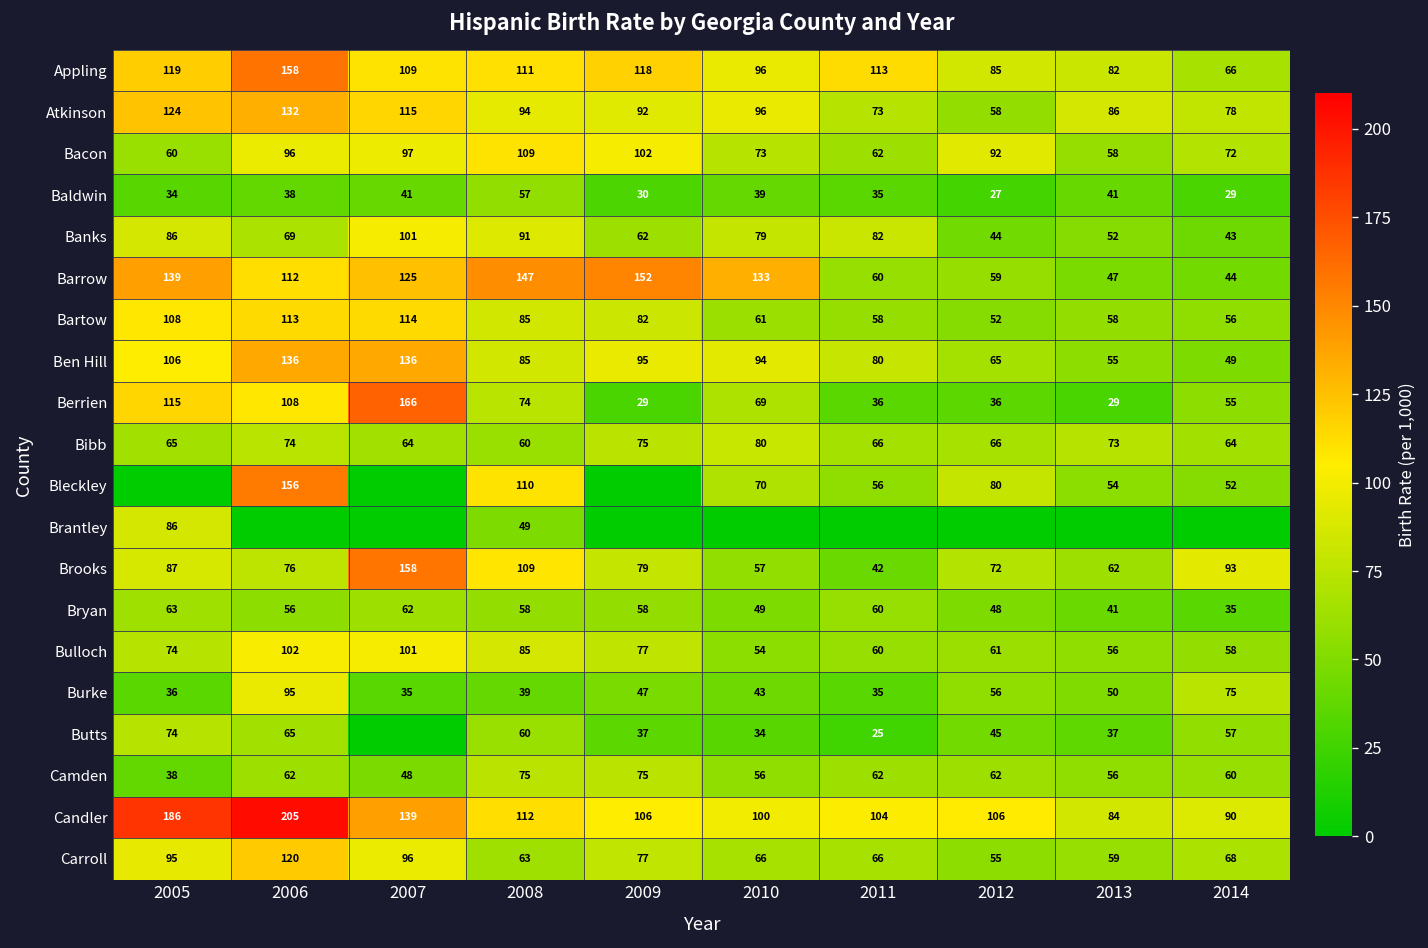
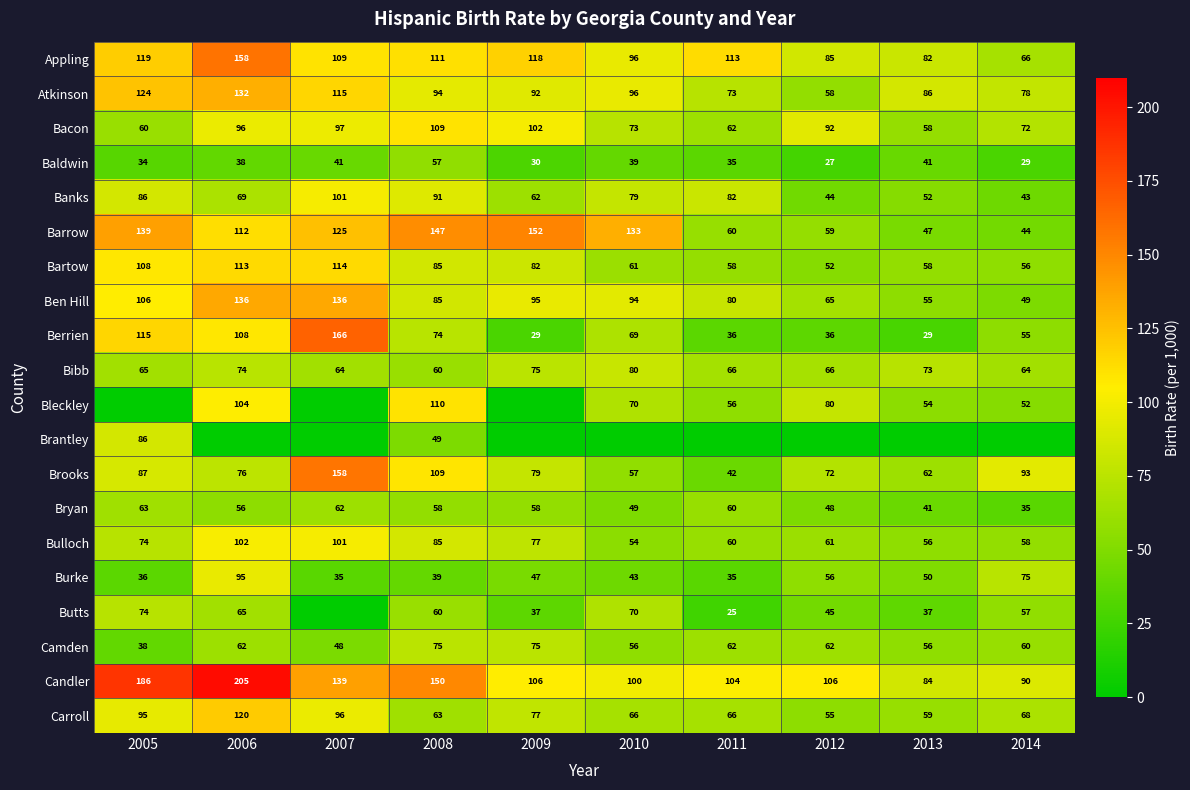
Bleckley, 2006: 156 -> 104
Butts, 2010: 34 -> 70
Candler, 2008: 112 -> 150
